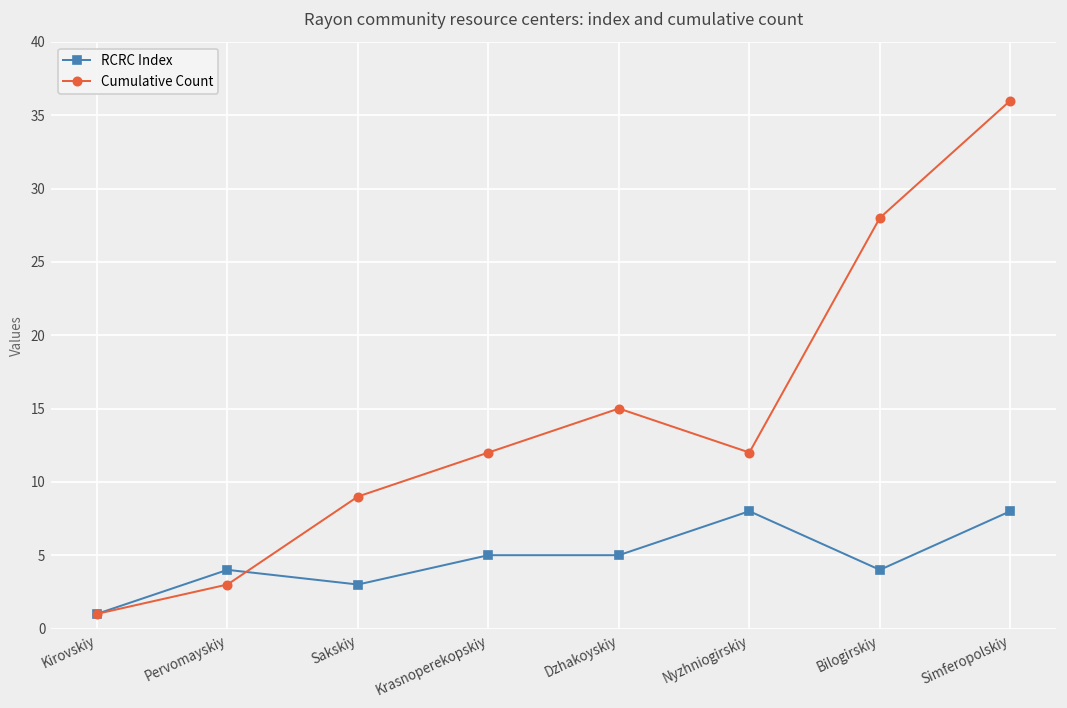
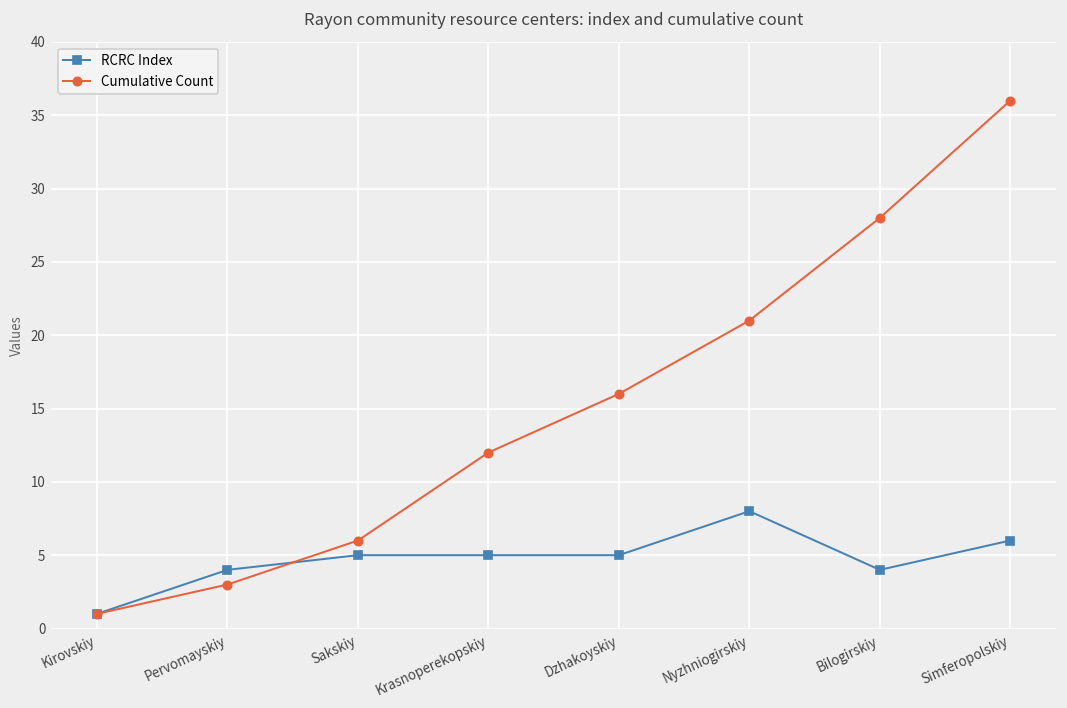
RCRC Index, Sakskiy: 3 -> 5
Cumulative Count, Sakskiy: 9 -> 6
Cumulative Count, Dzhakoyskiy: 15 -> 16
Cumulative Count, Nyzhniogirskiy: 12 -> 21
RCRC Index, Simferopolskiy: 8 -> 6
